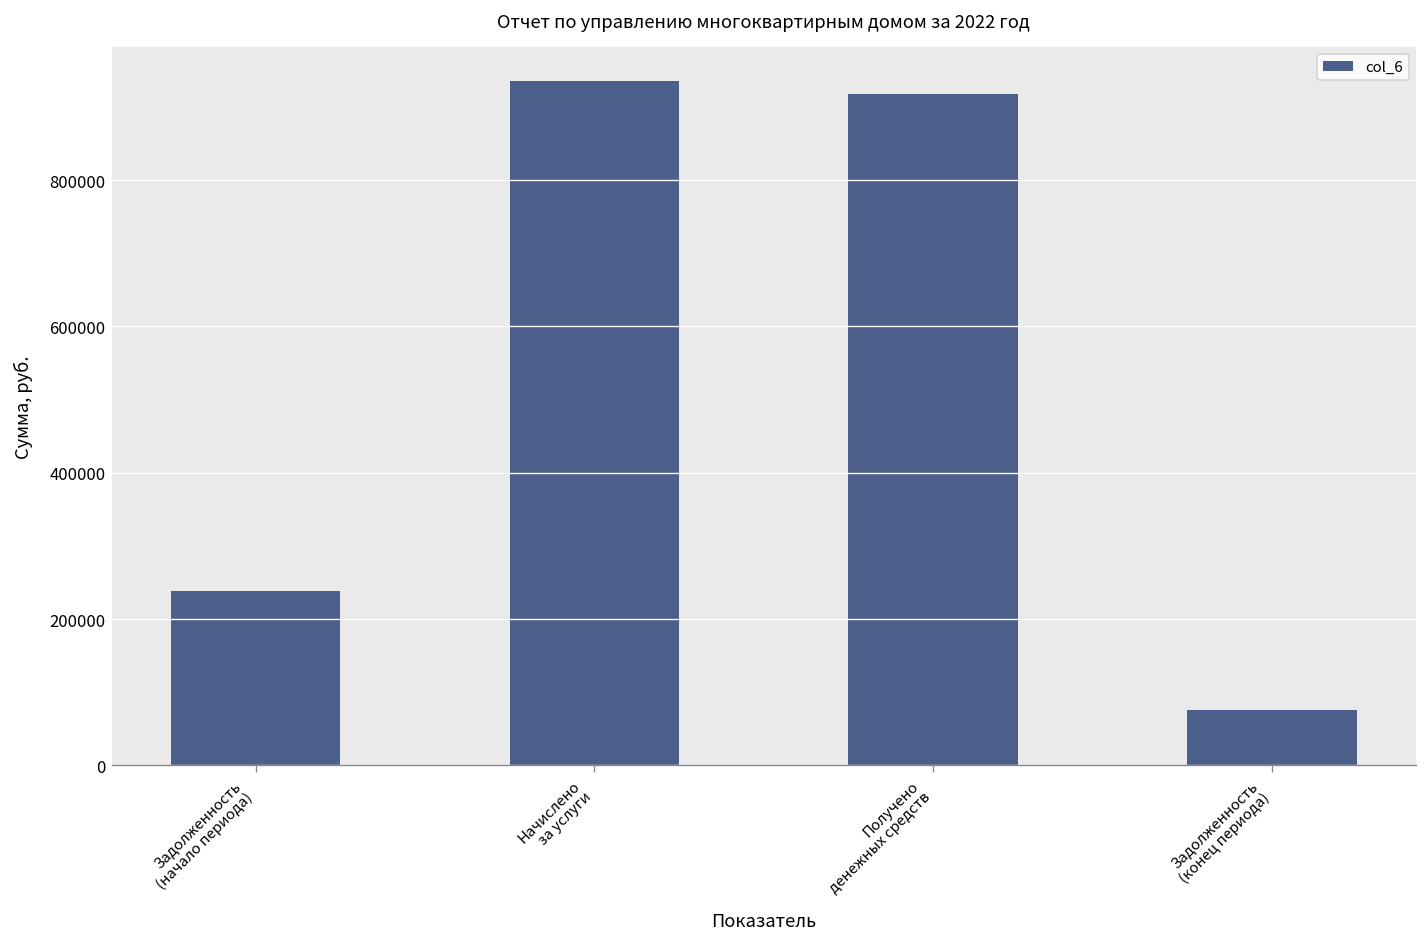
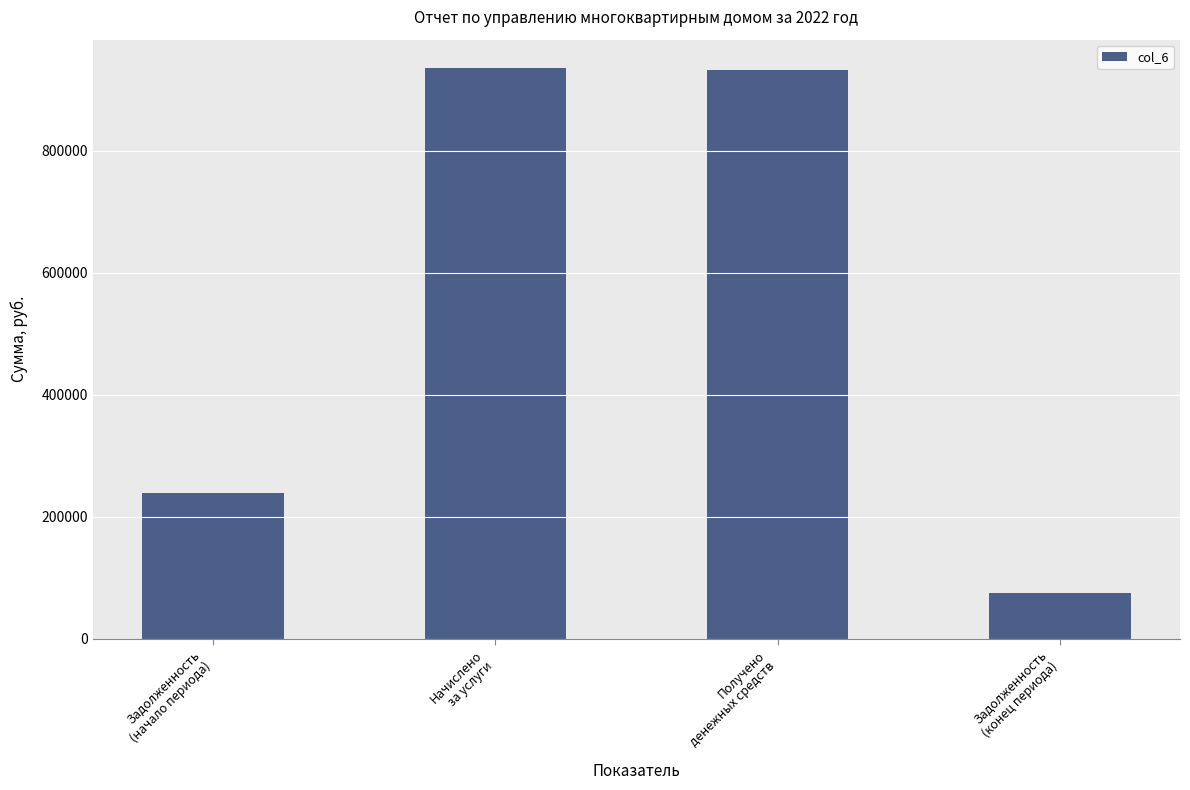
Получено денежных средств: 920000 -> 930000
